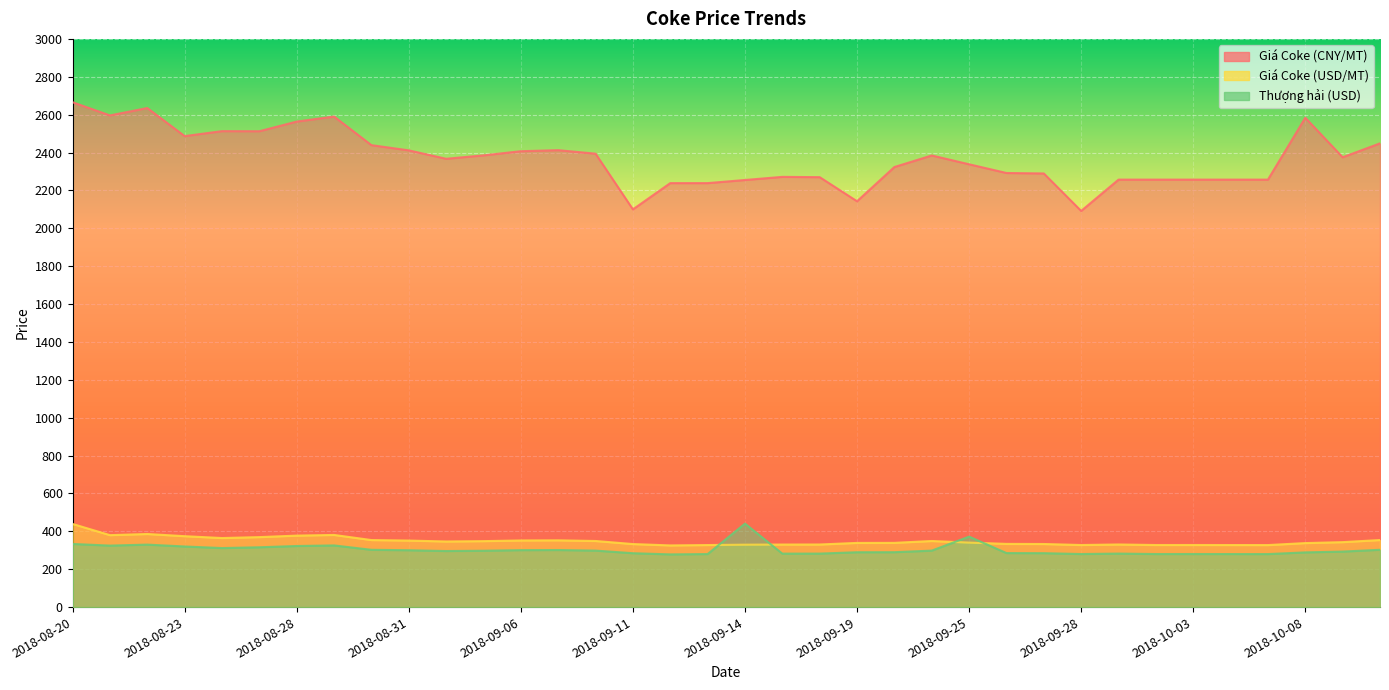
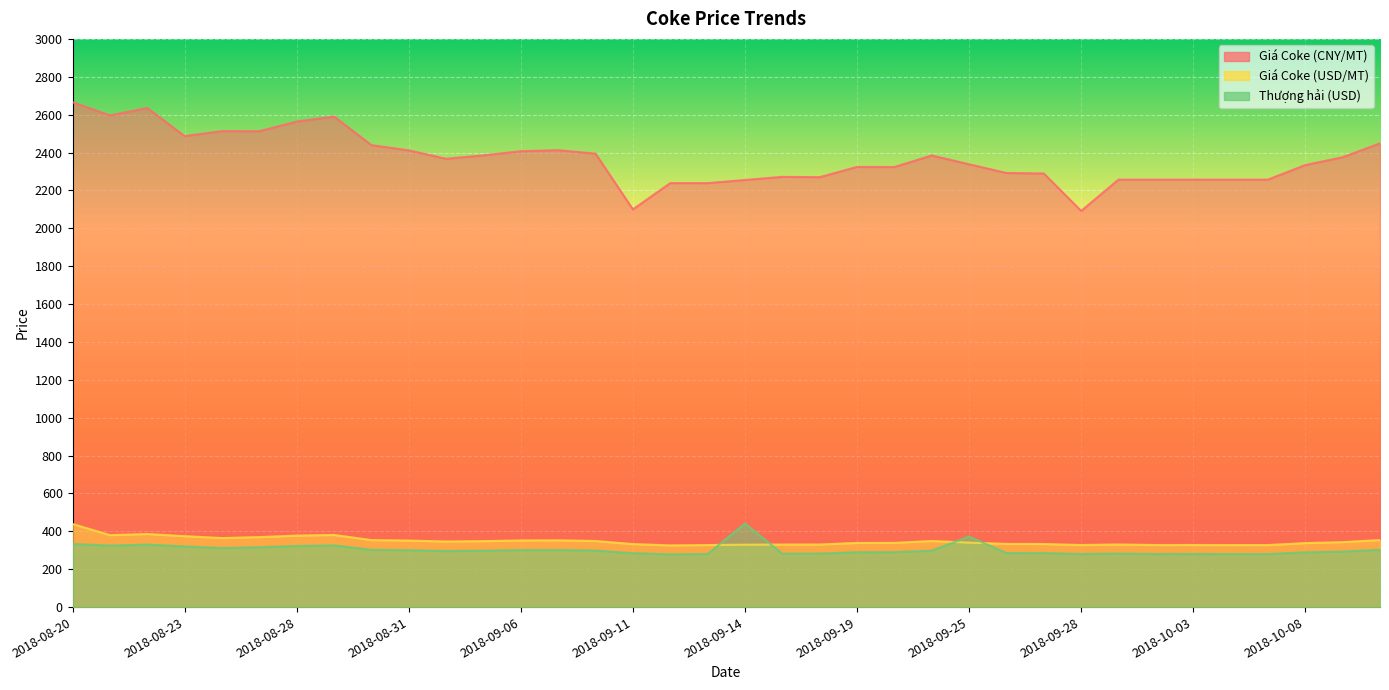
Giá Coke (CNY/MT), 2018-09-19: 2140 -> 2320
Giá Coke (CNY/MT), 2018-10-08: 2580 -> 2330
